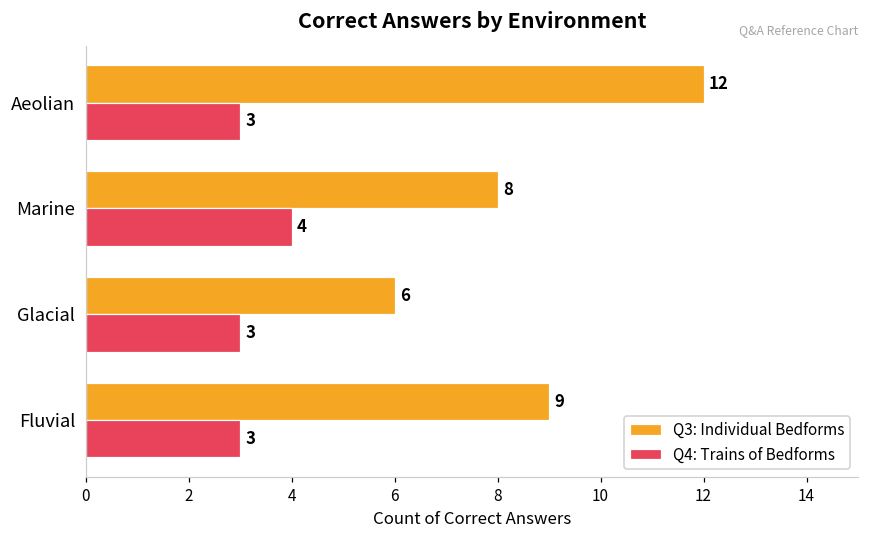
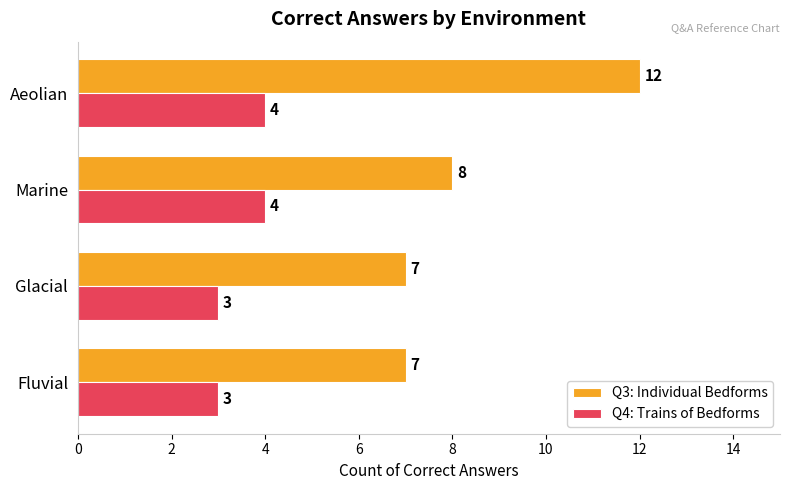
Q4: Trains of Bedforms, Aeolian: 3 -> 4
Q3: Individual Bedforms, Glacial: 6 -> 7
Q3: Individual Bedforms, Fluvial: 9 -> 7
